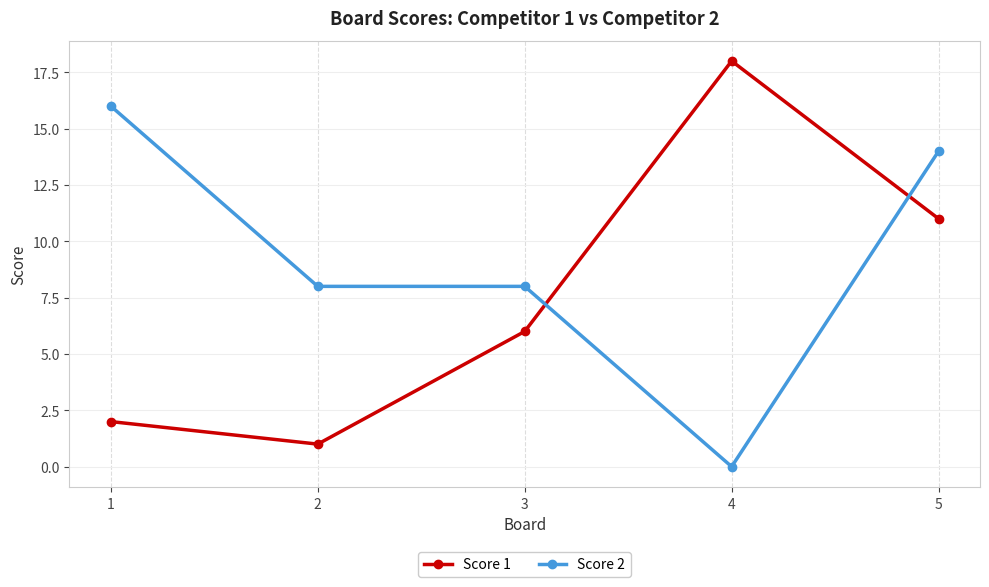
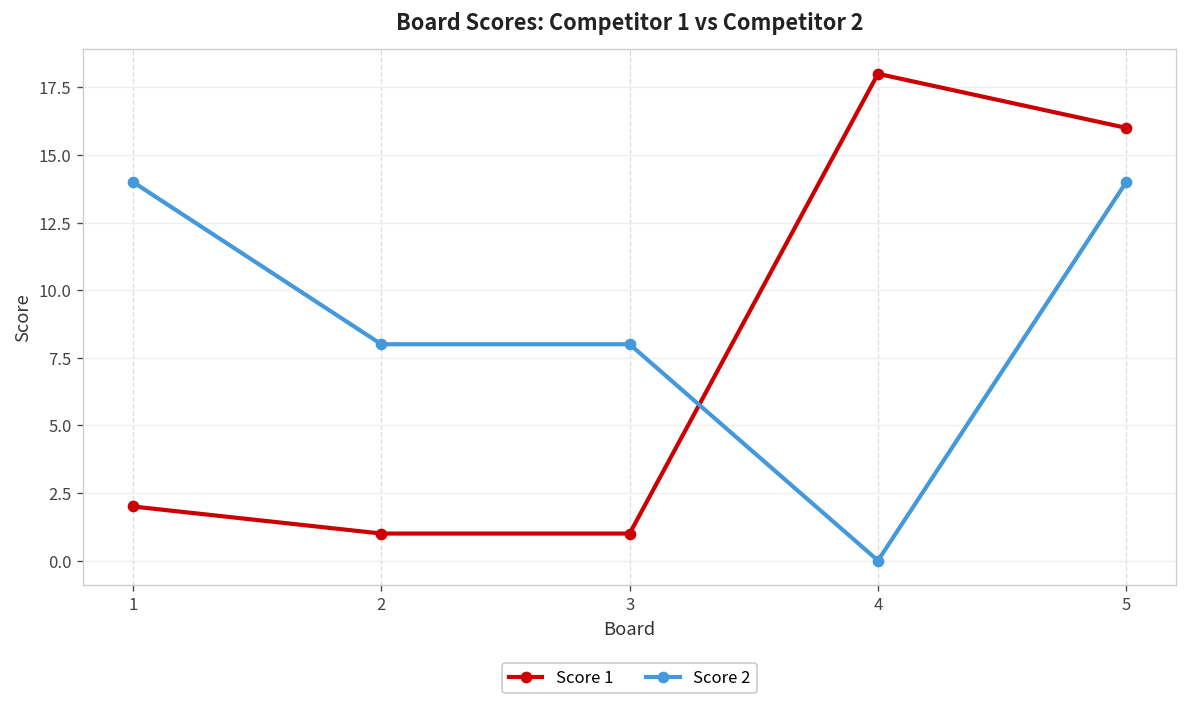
Score 2, 1: 16 -> 14
Score 1, 3: 6 -> 1
Score 1, 5: 11 -> 16
